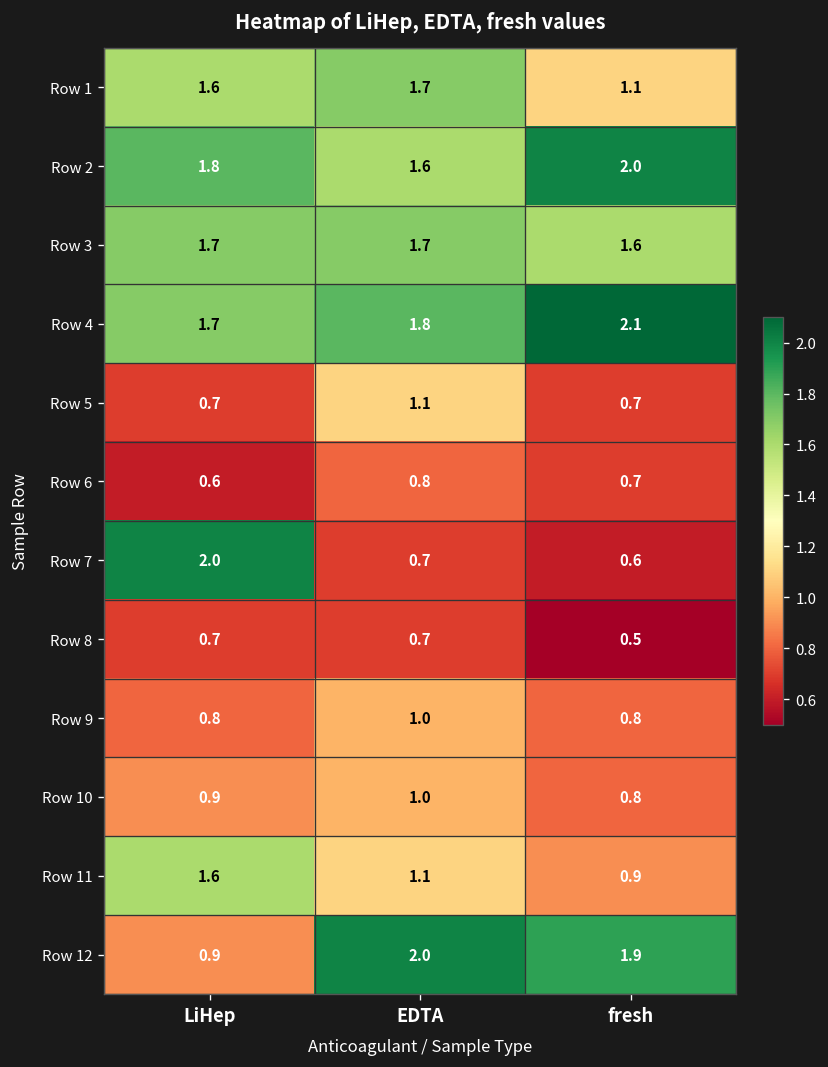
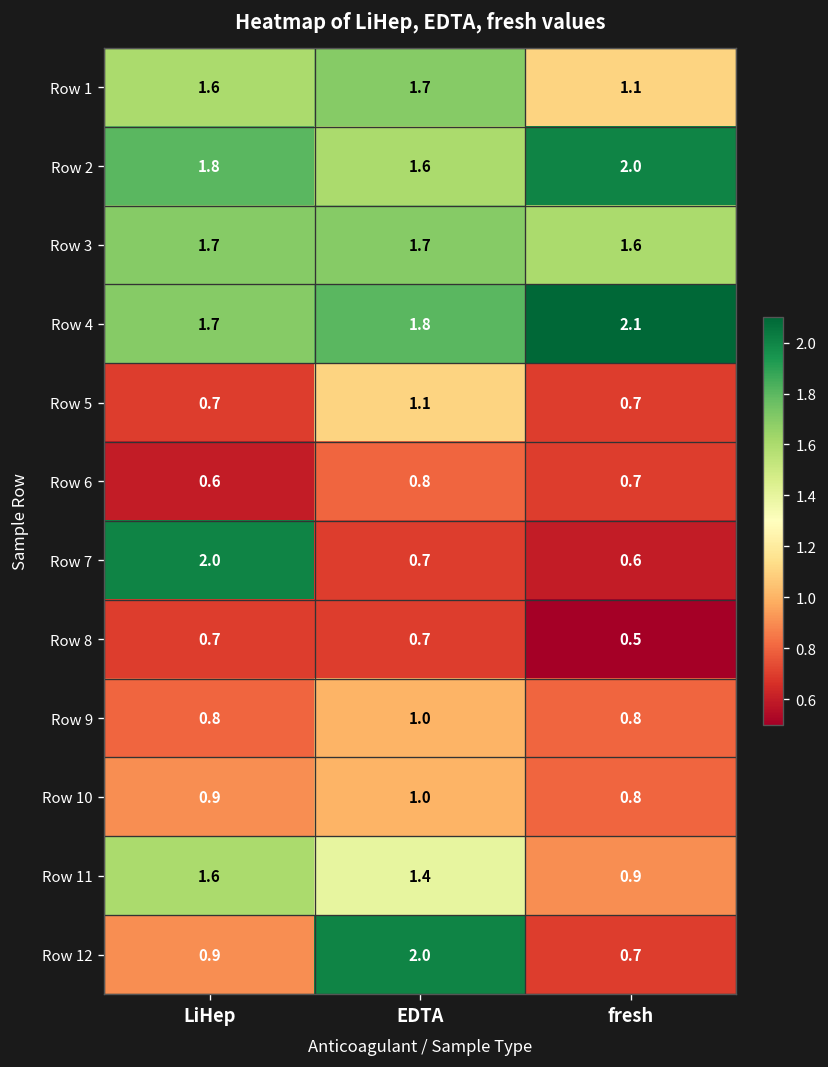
Row 11, EDTA: 1.1 -> 1.4
Row 12, fresh: 1.9 -> 0.7
